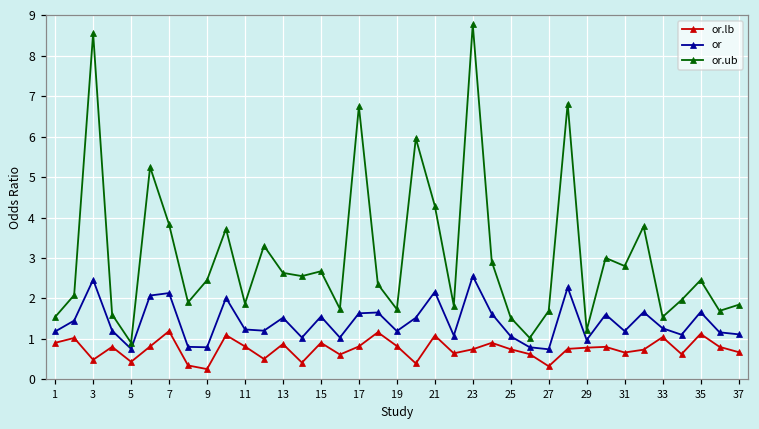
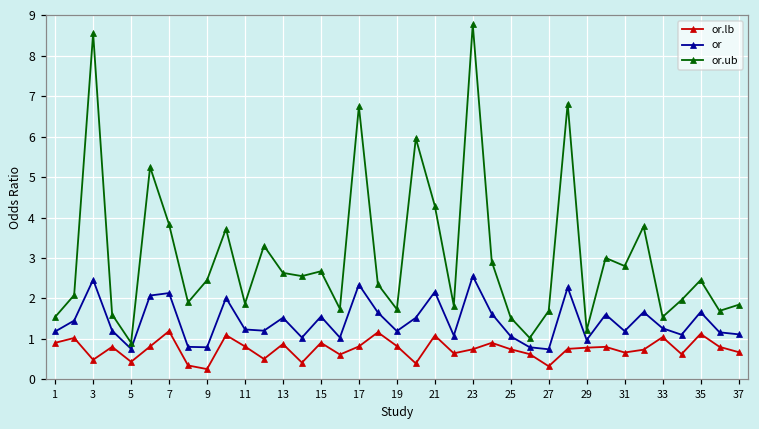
or, 17: 1.6 -> 2.3
